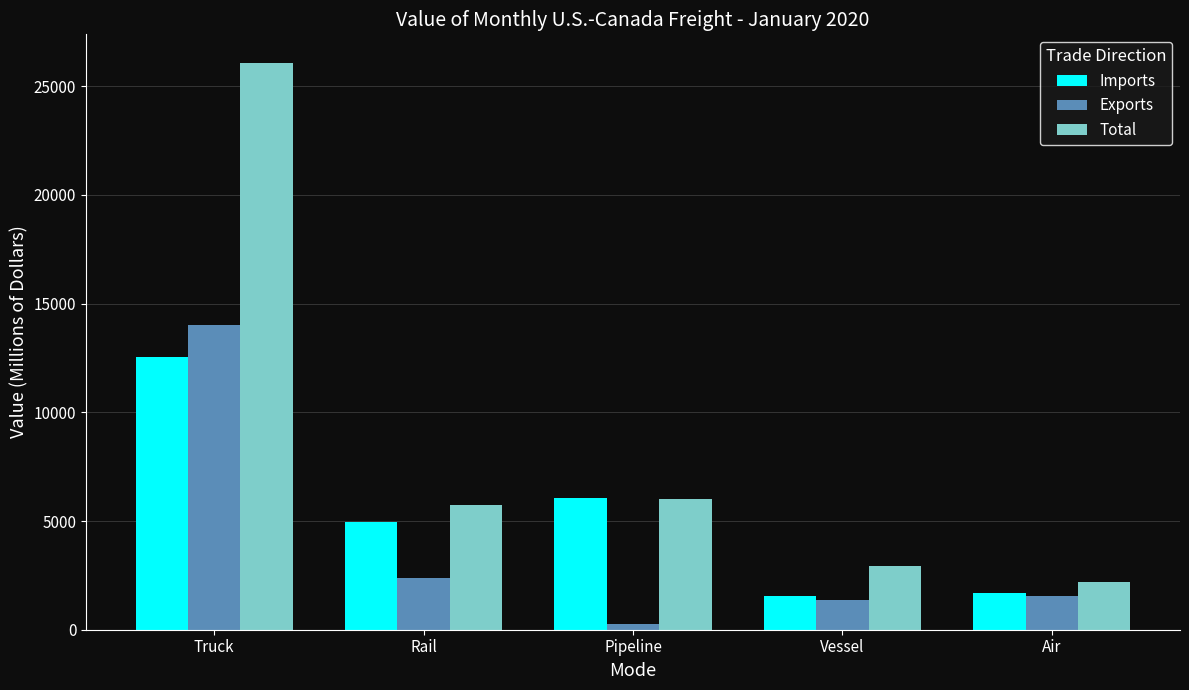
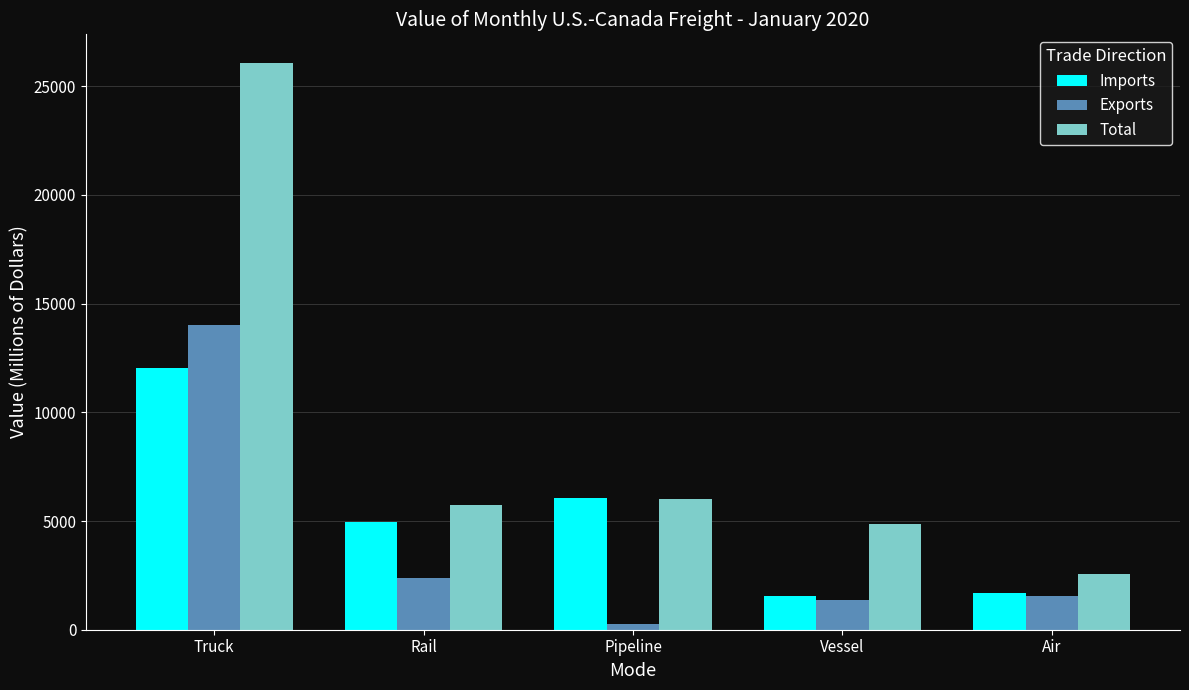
Imports, Truck: 12500 -> 12000
Total, Vessel: 2900 -> 4900
Total, Air: 2200 -> 2600
